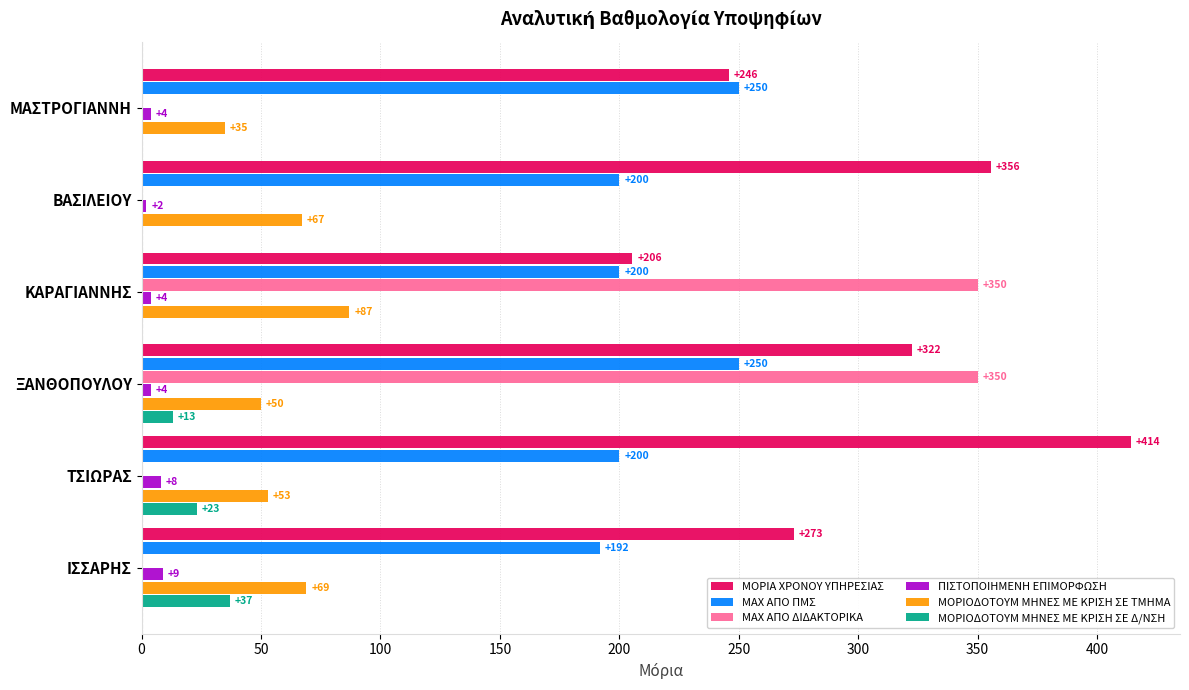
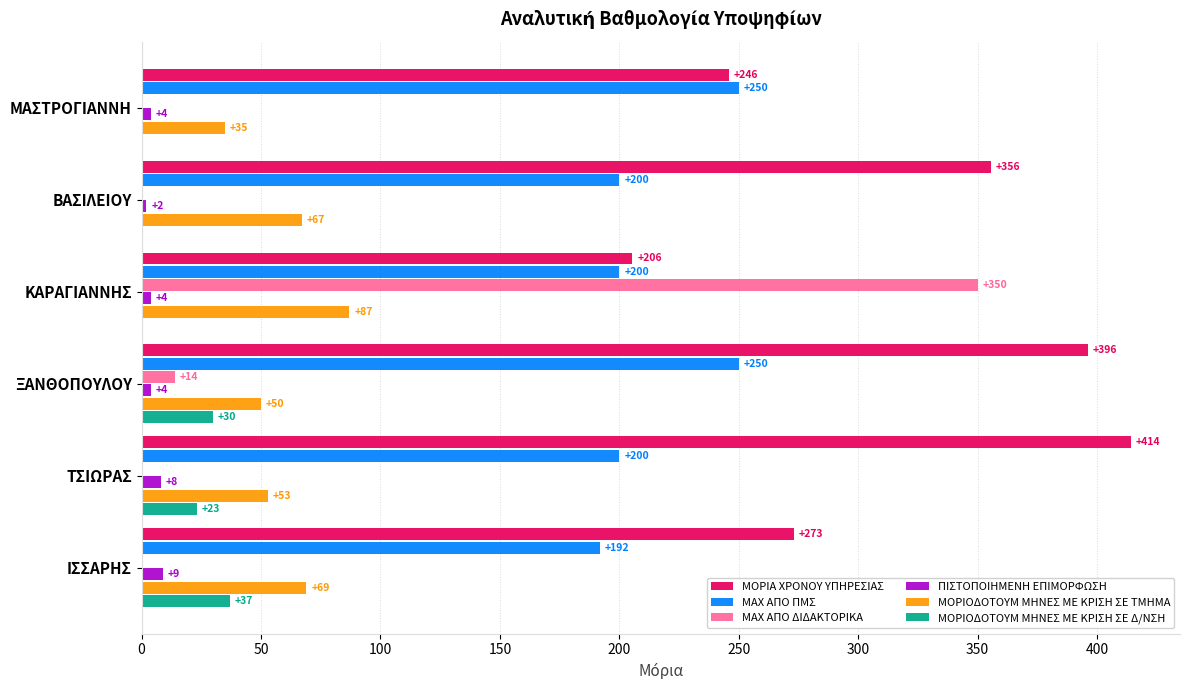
ΜΟΡΙΑ ΧΡΟΝΟΥ ΥΠΗΡΕΣΙΑΣ, ΞΑΝΘΟΠΟΥΛΟΥ: +322 -> +396
ΜΑΧ ΑΠΟ ΔΙΔΑΚΤΟΡΙΚΑ, ΞΑΝΘΟΠΟΥΛΟΥ: +350 -> +14
ΜΟΡΙΟΔΟΤΟΥΜ ΜΗΝΕΣ ΜΕ ΚΡΙΣΗ ΣΕ Δ/ΝΣΗ, ΞΑΝΘΟΠΟΥΛΟΥ: +13 -> +30
